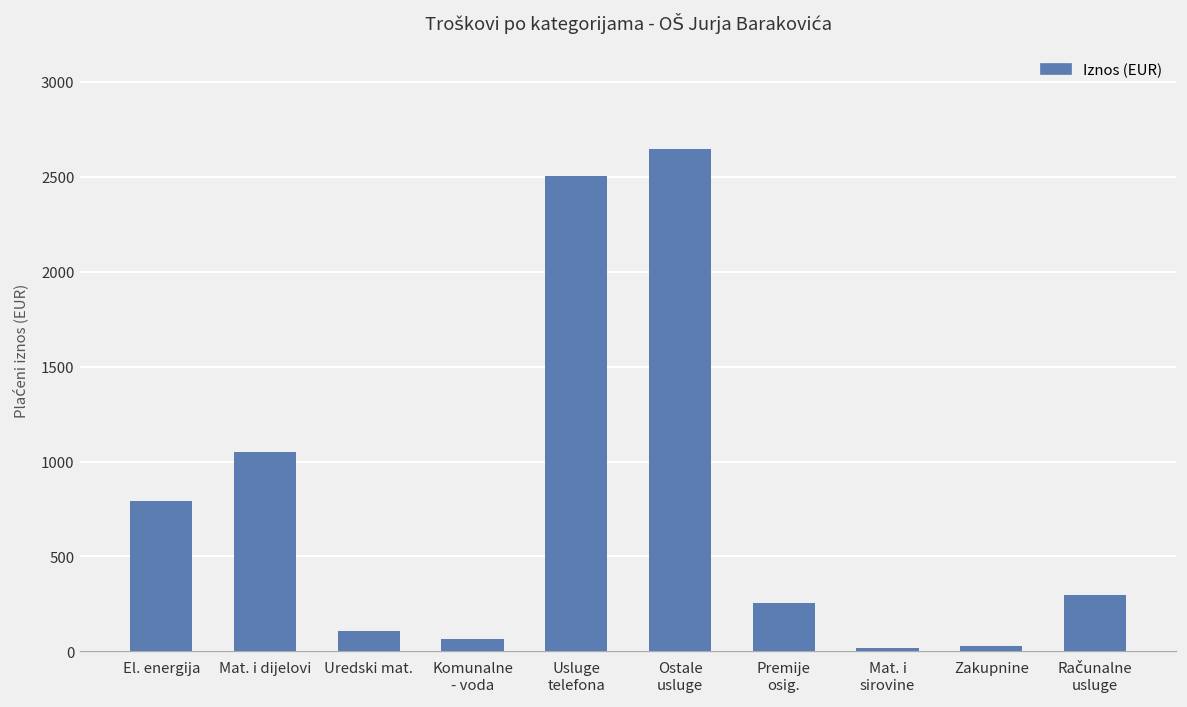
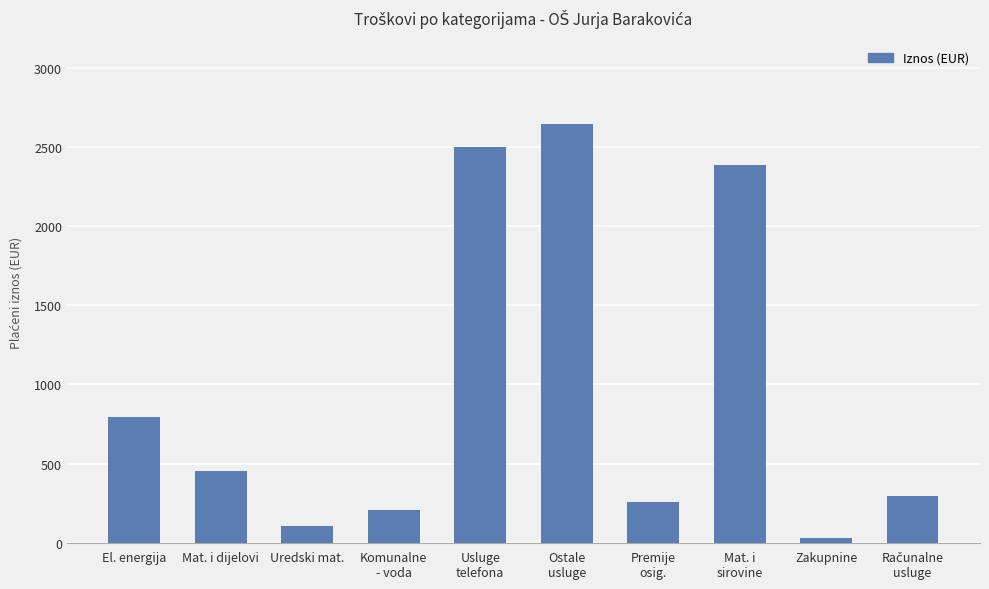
Mat. i dijelovi: 1050 -> 450
Komunalne - voda: 70 -> 210
Mat. i sirovine: 20 -> 2390
